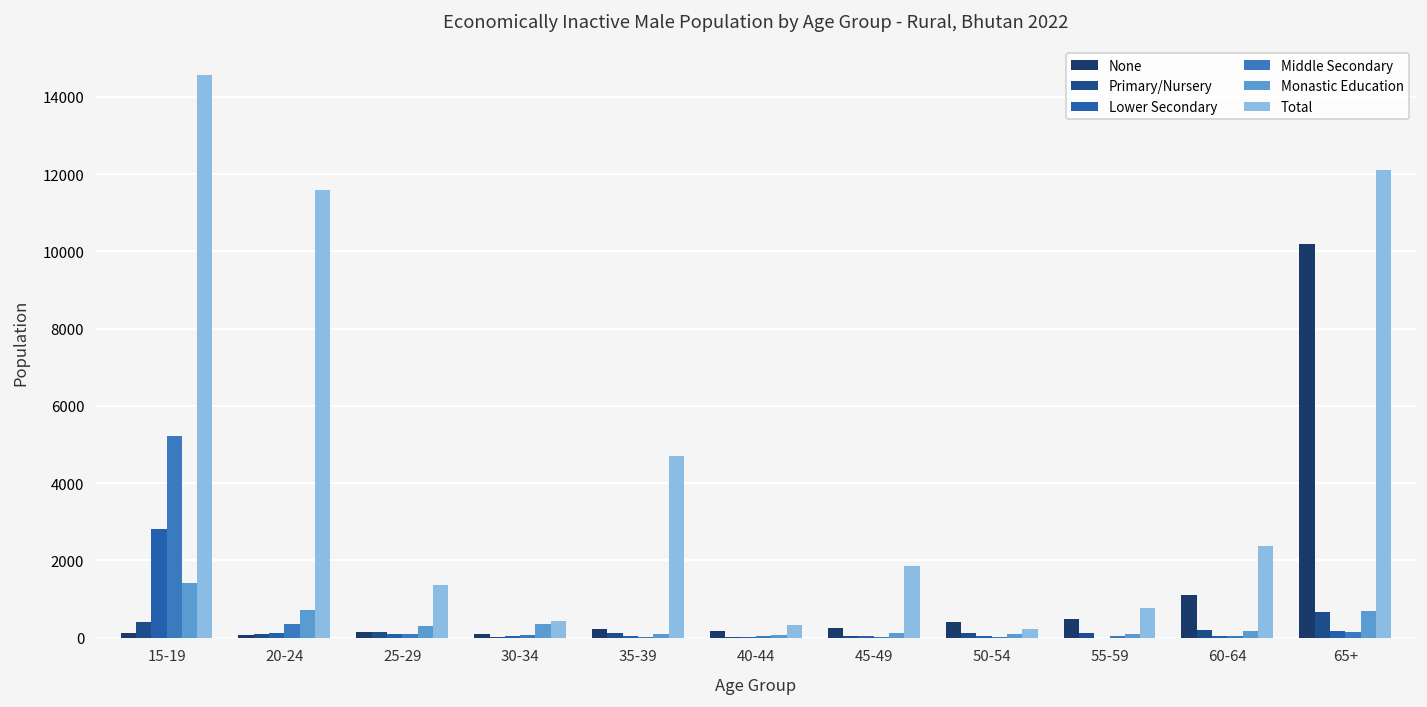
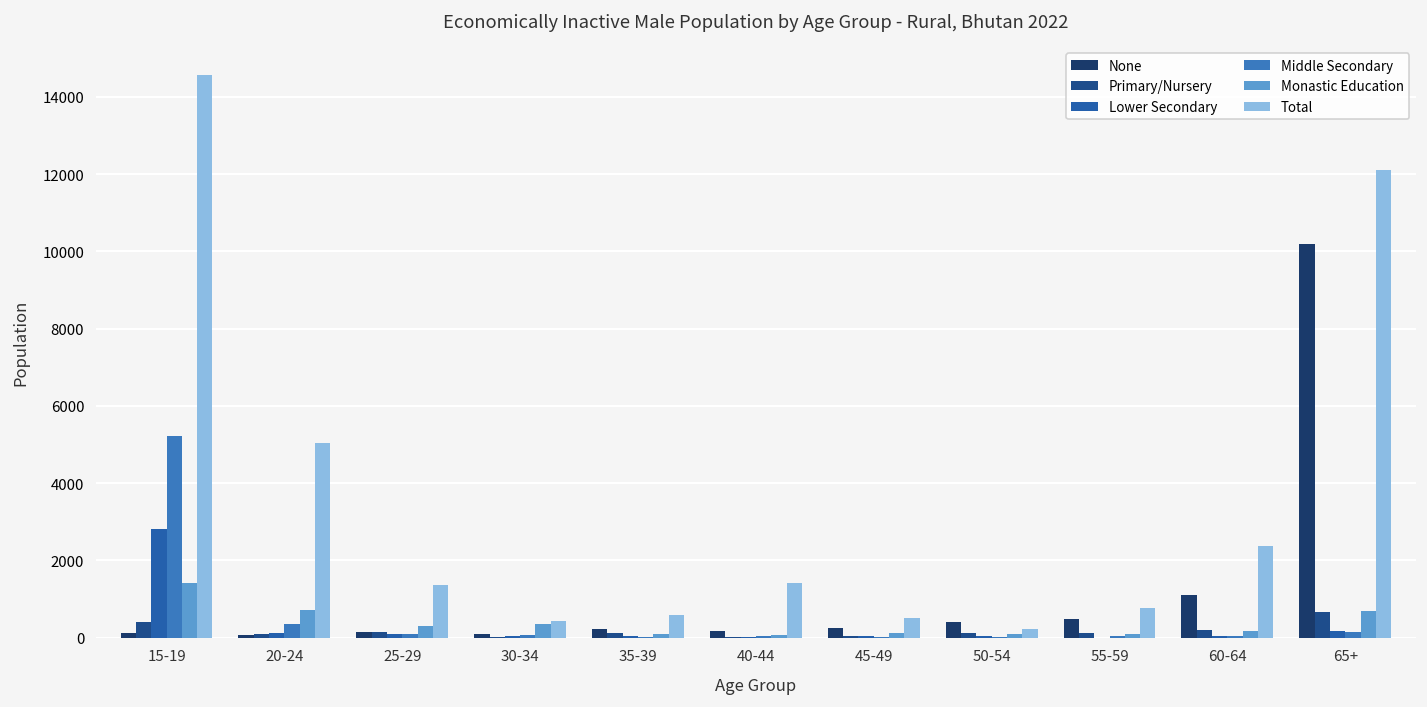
Total, 20-24: 11600 -> 5000
Total, 35-39: 4700 -> 600
Total, 40-44: 300 -> 1400
Total, 45-49: 1800 -> 500
